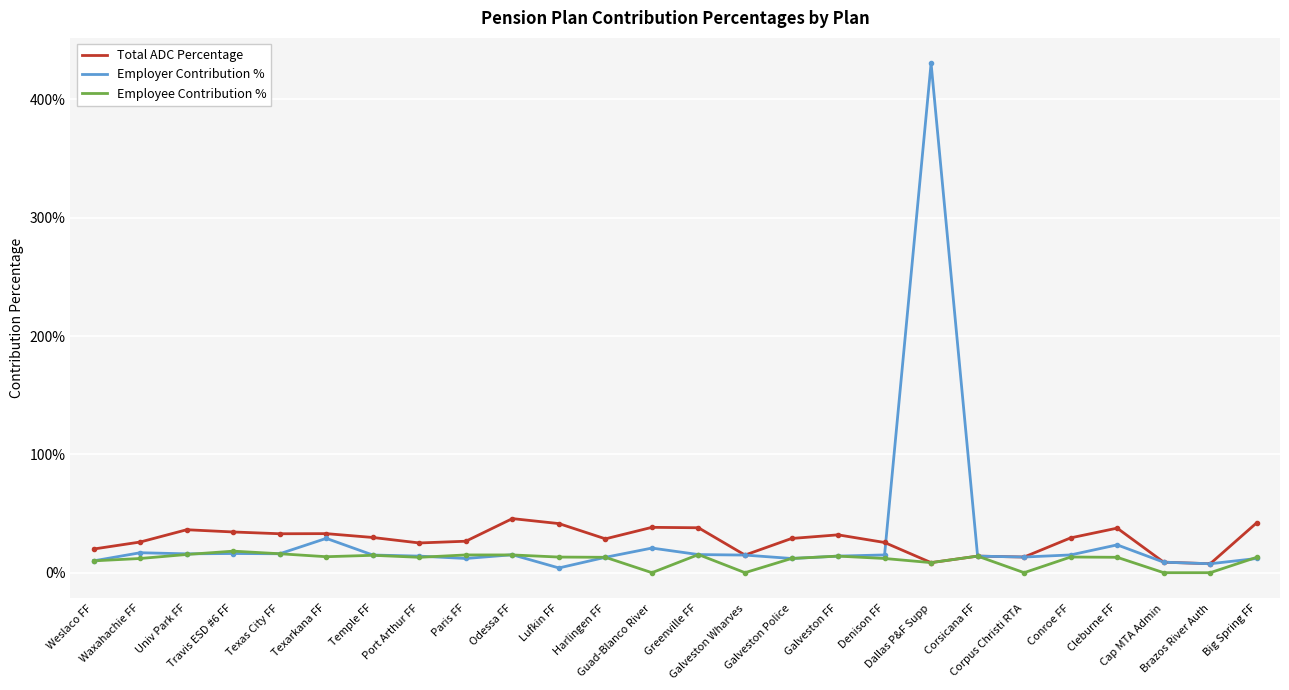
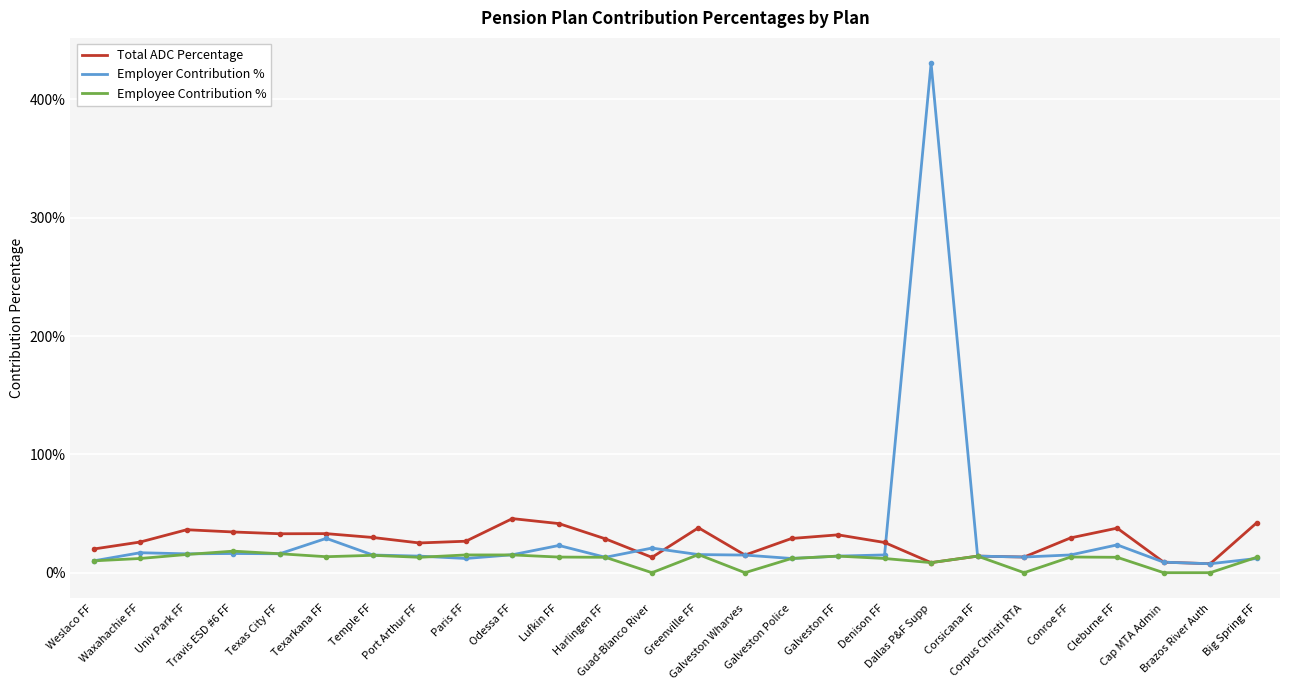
Employer Contribution %, Lufkin FF: 4% -> 23%
Total ADC Percentage, Guad-Blanco River: 38% -> 13%
